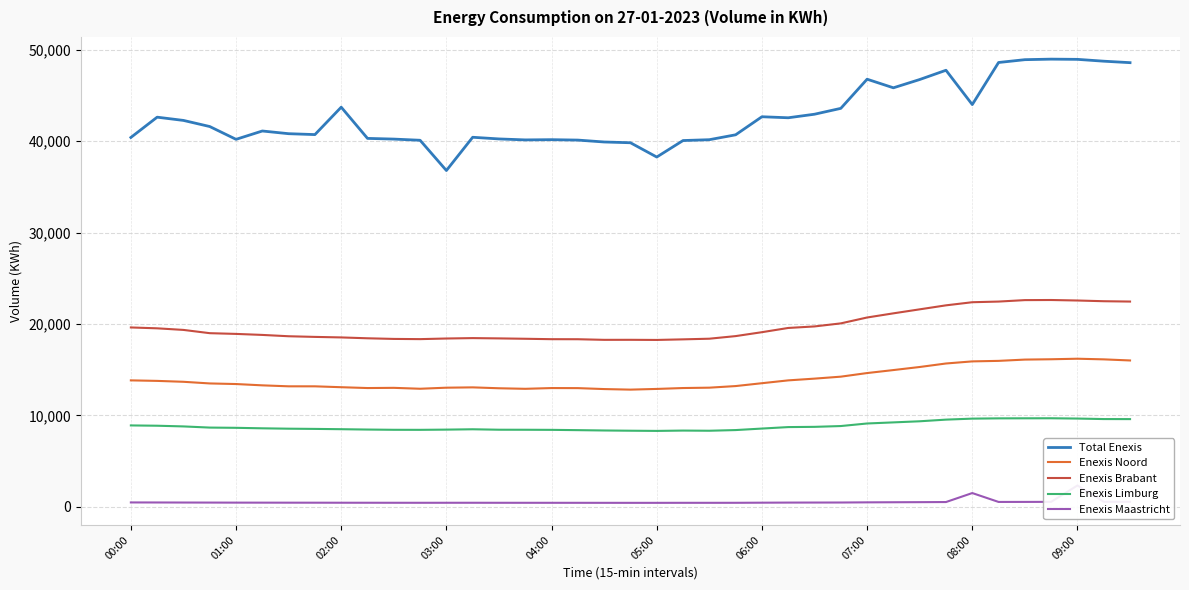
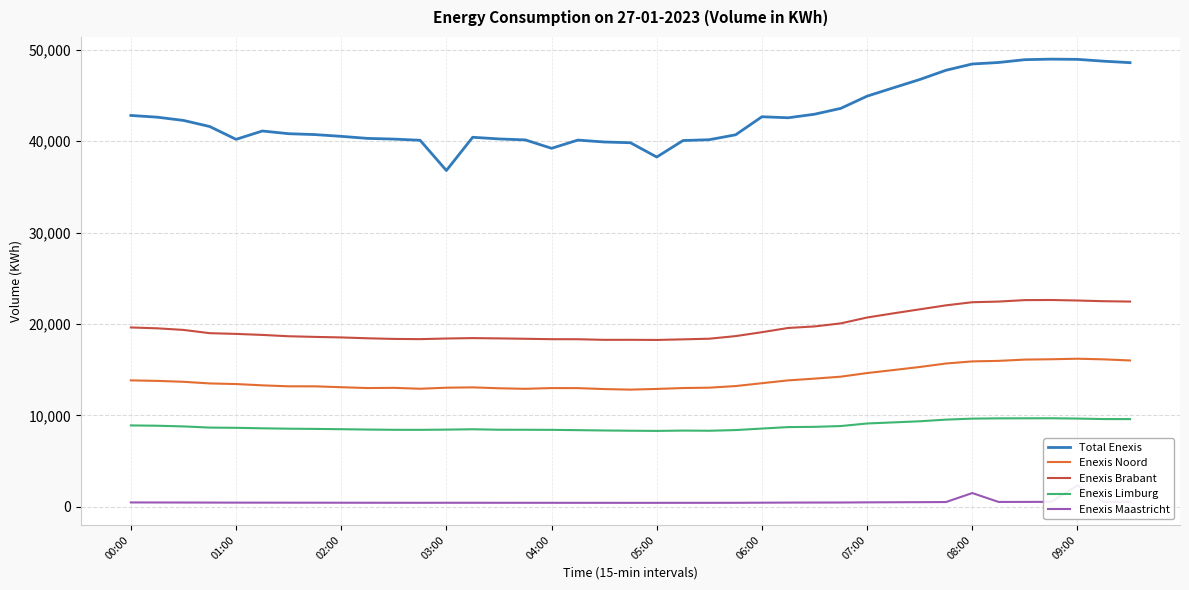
Total Enexis, 00:00: 40,000 -> 43,000
Total Enexis, 02:00: 44,000 -> 41,000
Total Enexis, 04:00: 40,000 -> 39,000
Total Enexis, 07:00: 47,000 -> 45,000
Total Enexis, 08:00: 44,000 -> 48,000
